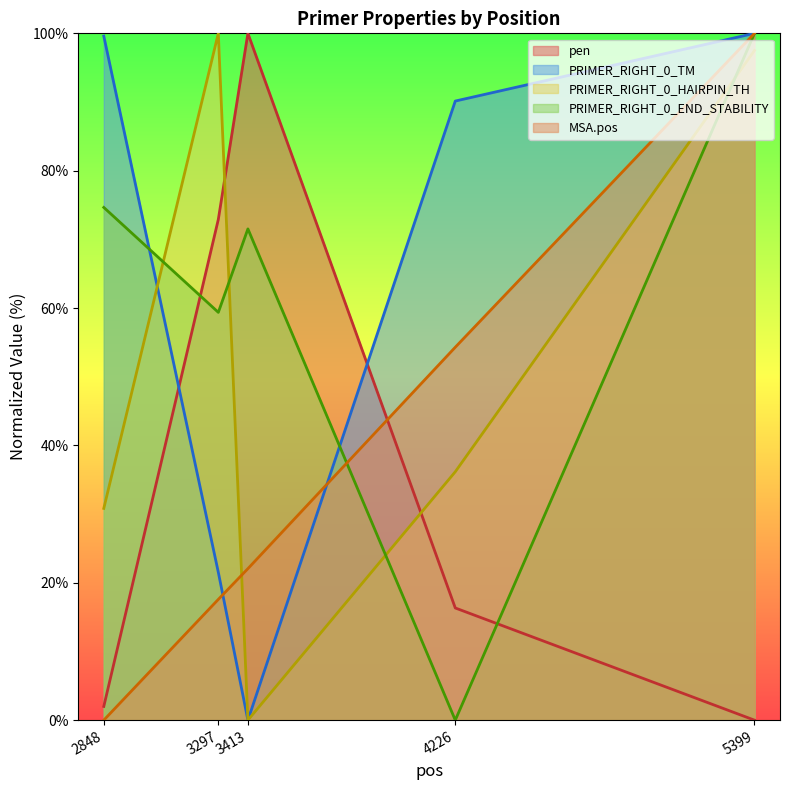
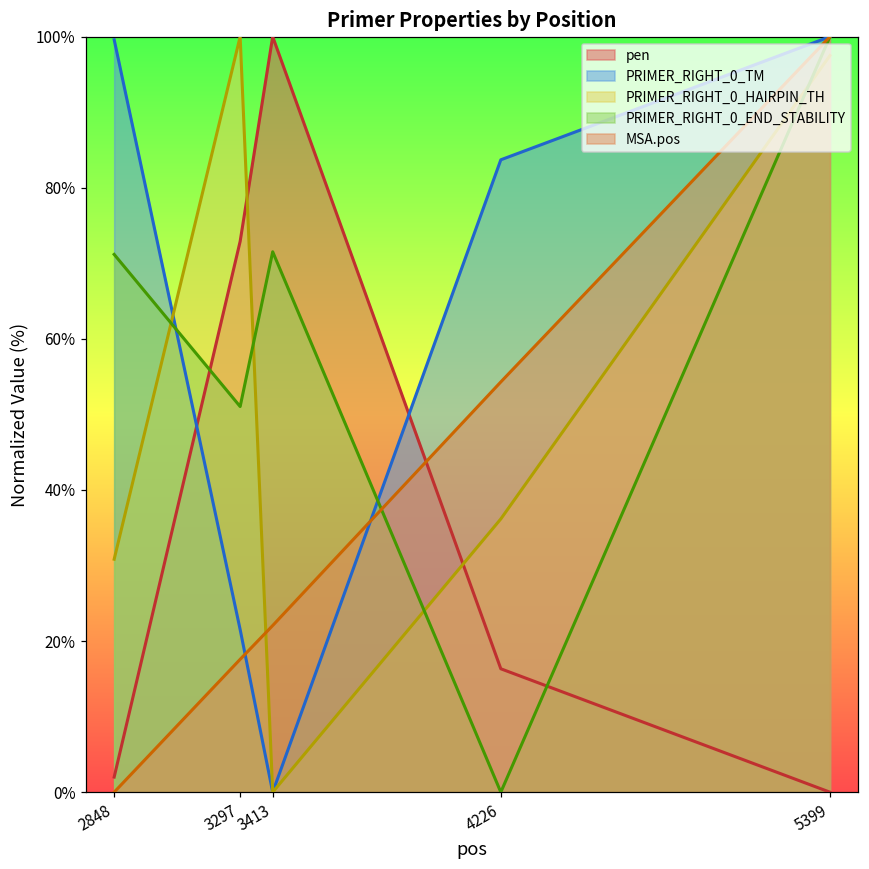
PRIMER_RIGHT_0_END_STABILITY, 2848: 75% -> 71%
PRIMER_RIGHT_0_END_STABILITY, 3297: 59% -> 51%
PRIMER_RIGHT_0_TM, 4226: 90% -> 84%
